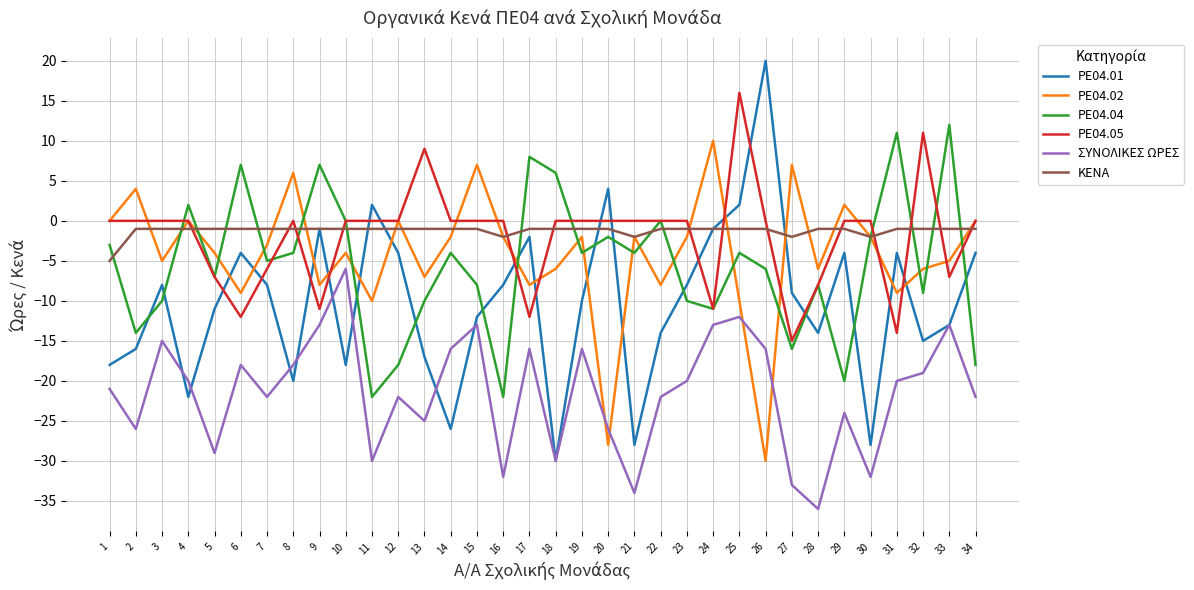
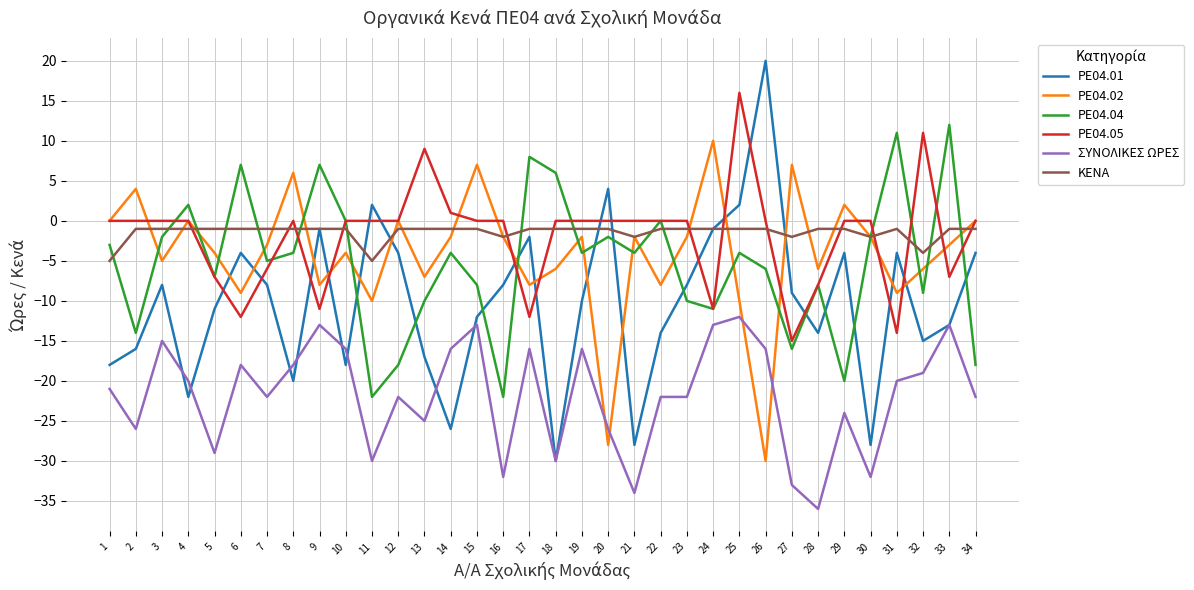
PE04.04, 3: -10 -> -2
ΣΥΝΟΛΙΚΕΣ ΩΡΕΣ, 10: -6 -> -16
ΚΕΝΑ, 11: -1 -> -5
PE04.05, 14: 0 -> 1
ΣΥΝΟΛΙΚΕΣ ΩΡΕΣ, 23: -20 -> -22
ΚΕΝΑ, 32: -1 -> -4
PE04.02, 33: -5 -> -3
